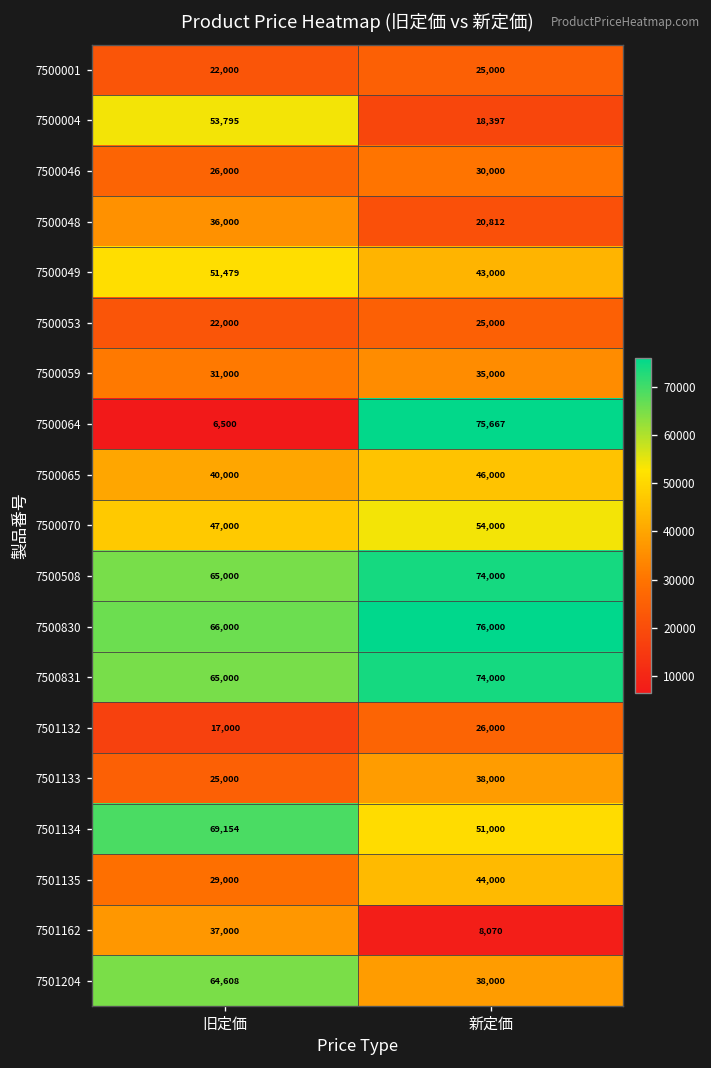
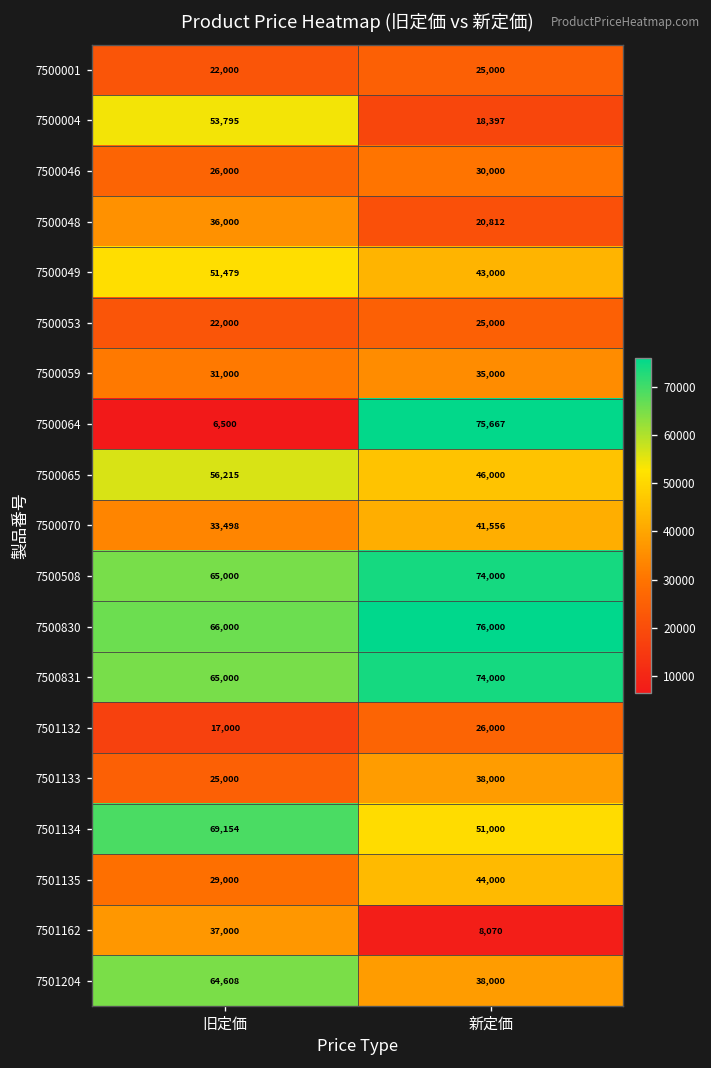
7500065, 旧定価: 40,000 -> 56,215
7500070, 旧定価: 47,000 -> 33,498
7500070, 新定価: 54,000 -> 41,556
